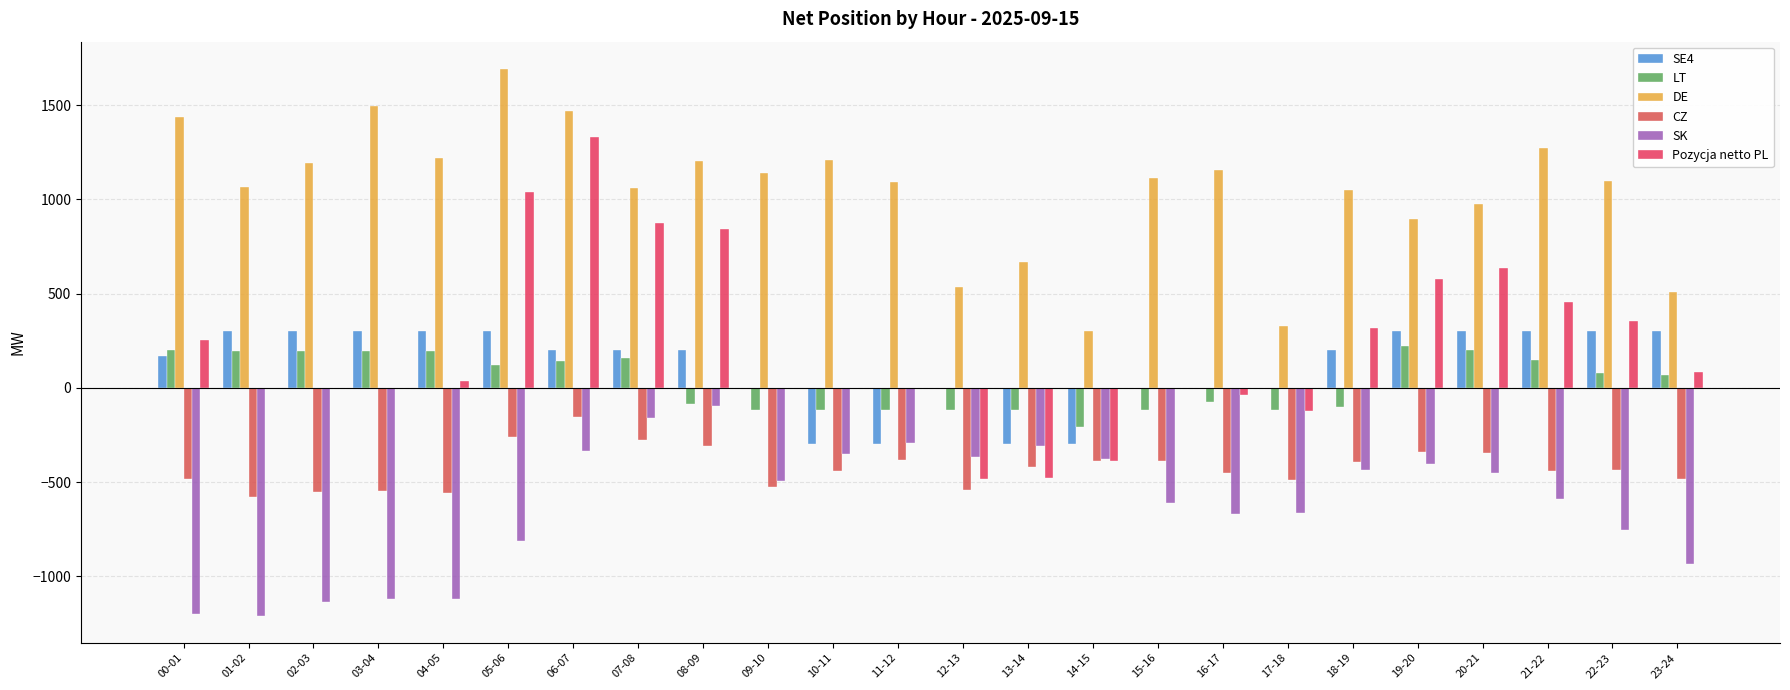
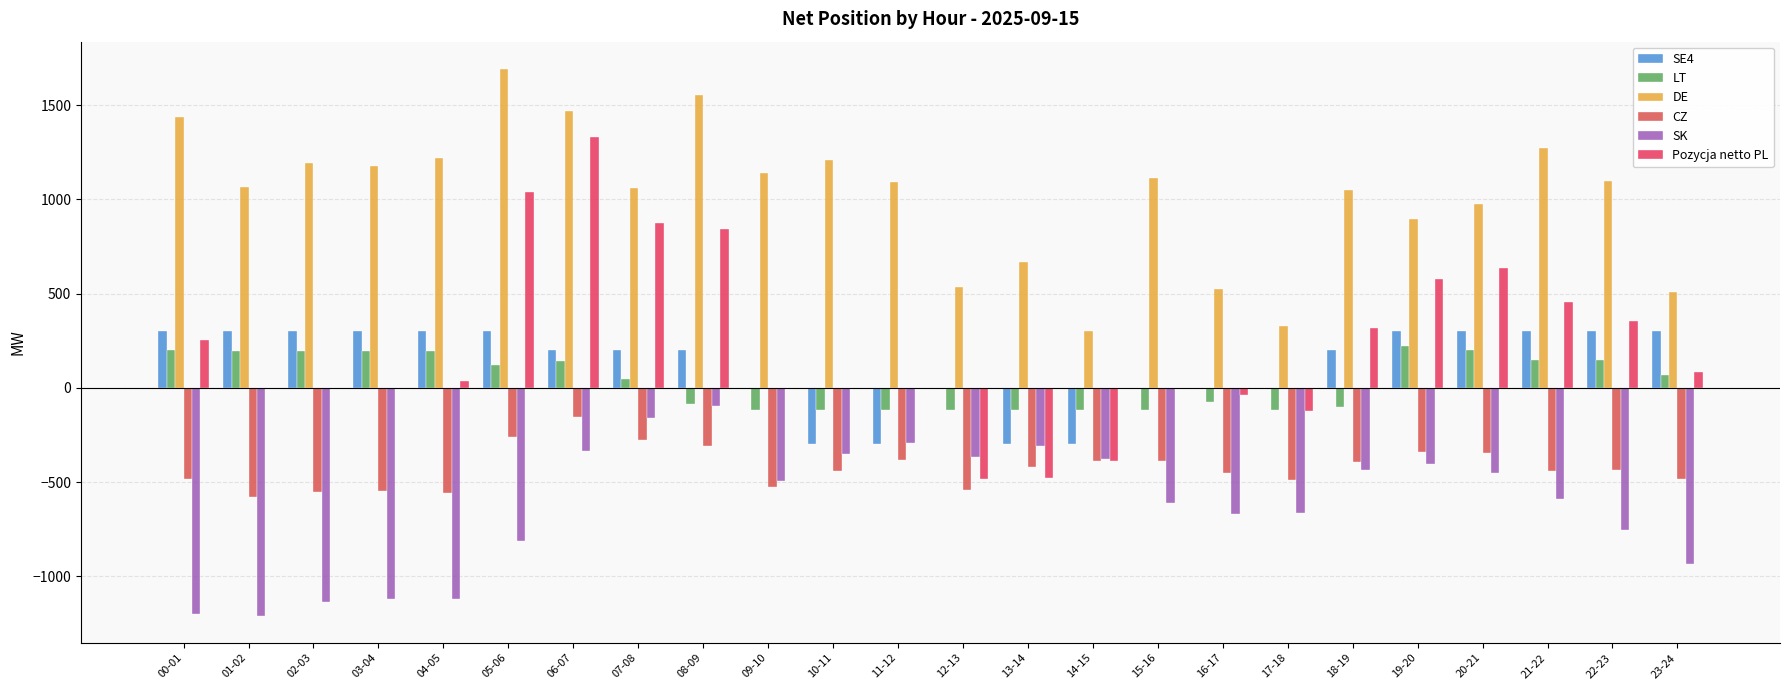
SE4, 00-01: 170 -> 300
DE, 03-04: 1490 -> 1170
LT, 07-08: 160 -> 50
DE, 08-09: 1210 -> 1550
LT, 14-15: -210 -> -120
DE, 16-17: 1160 -> 520
LT, 22-23: 80 -> 150
